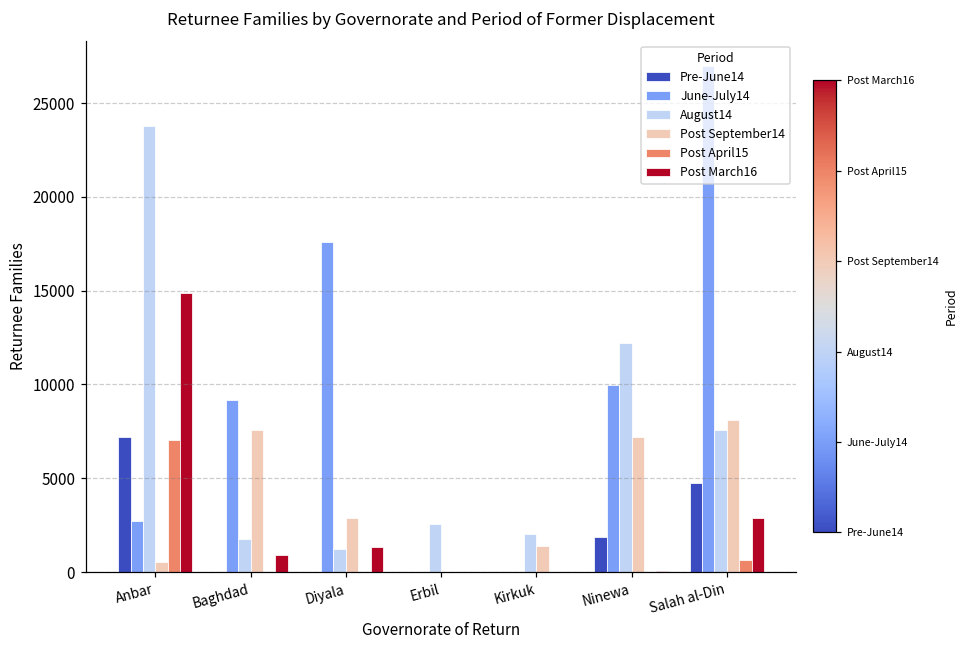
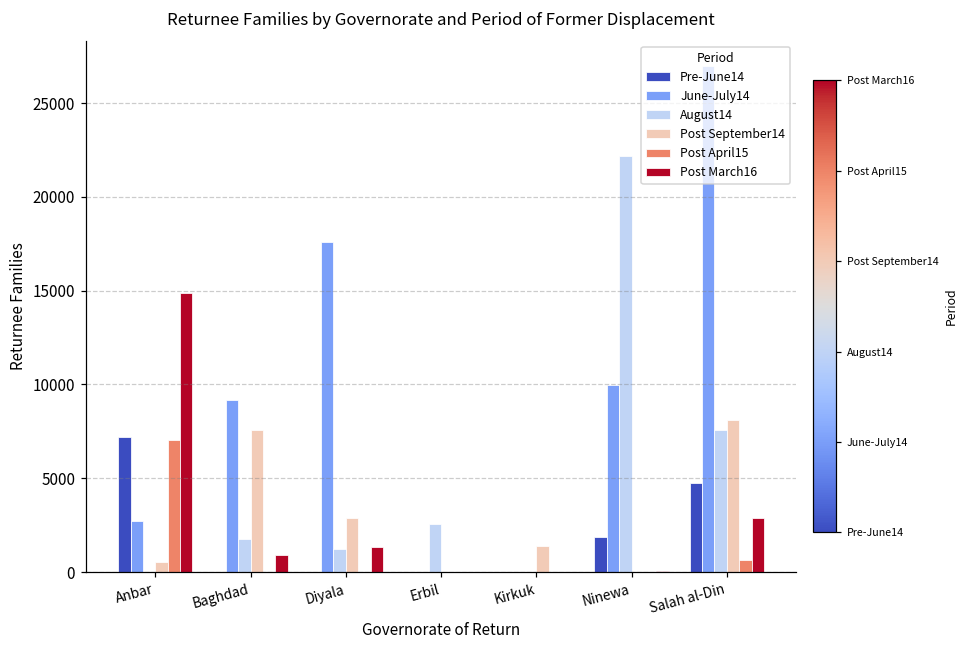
August14, Anbar: 23800 -> 0
August14, Kirkuk: 2000 -> 0
August14, Ninewa: 12200 -> 22200
Post September14, Ninewa: 7200 -> 0
